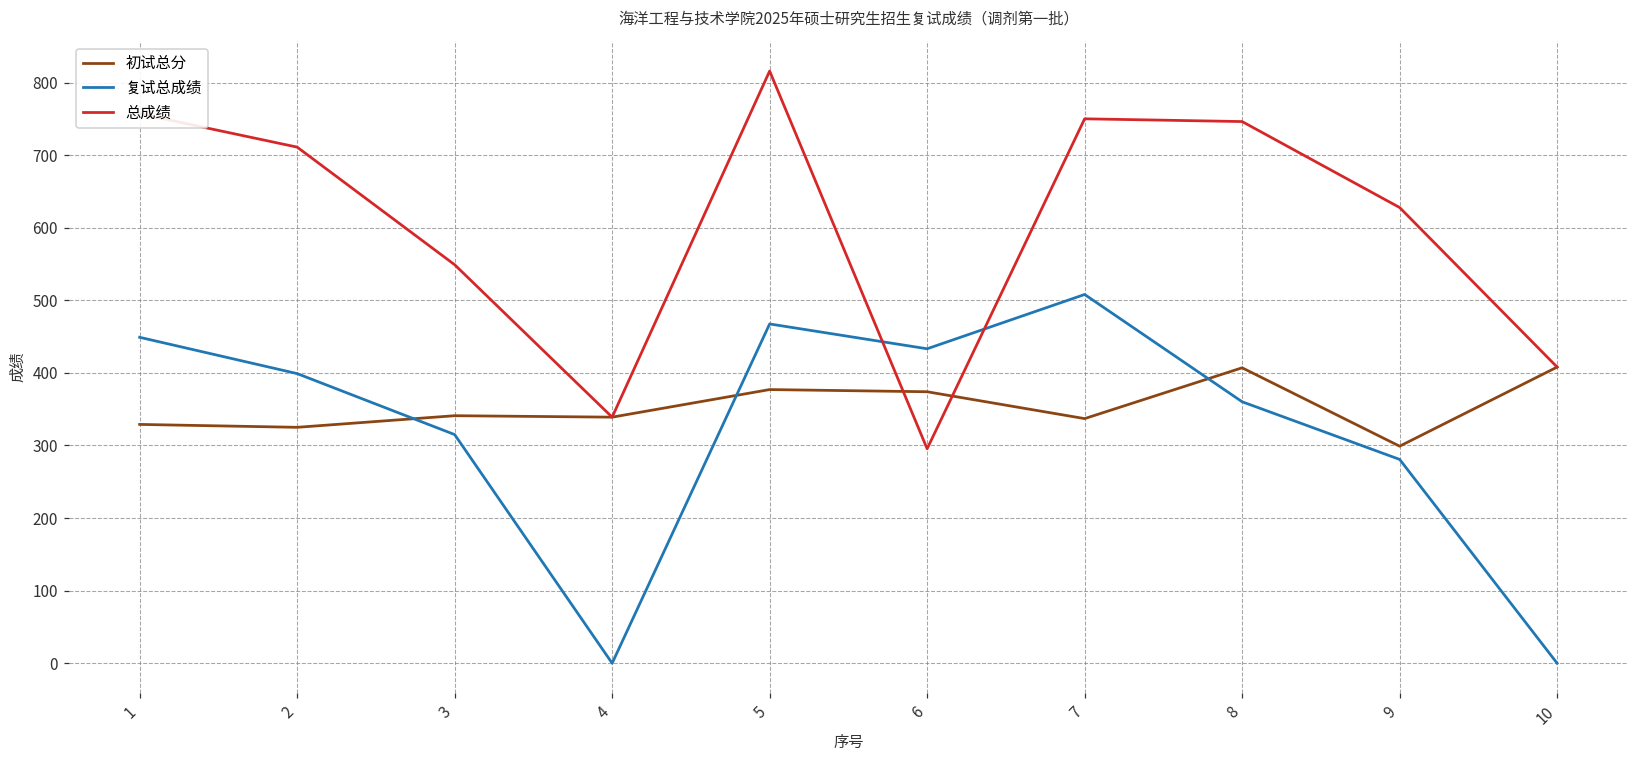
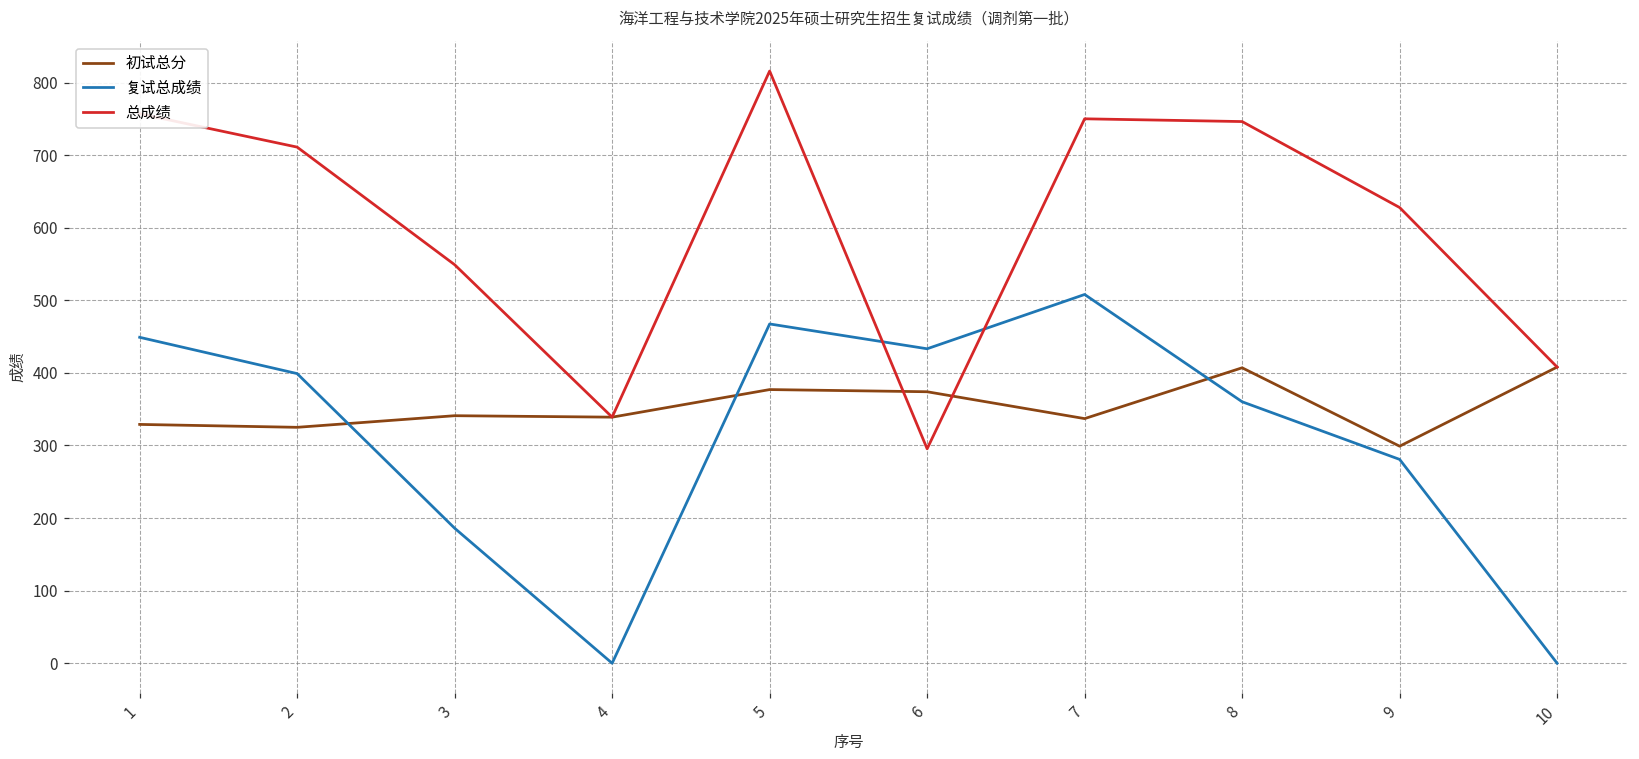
复试总成绩, 3: 320 -> 190
